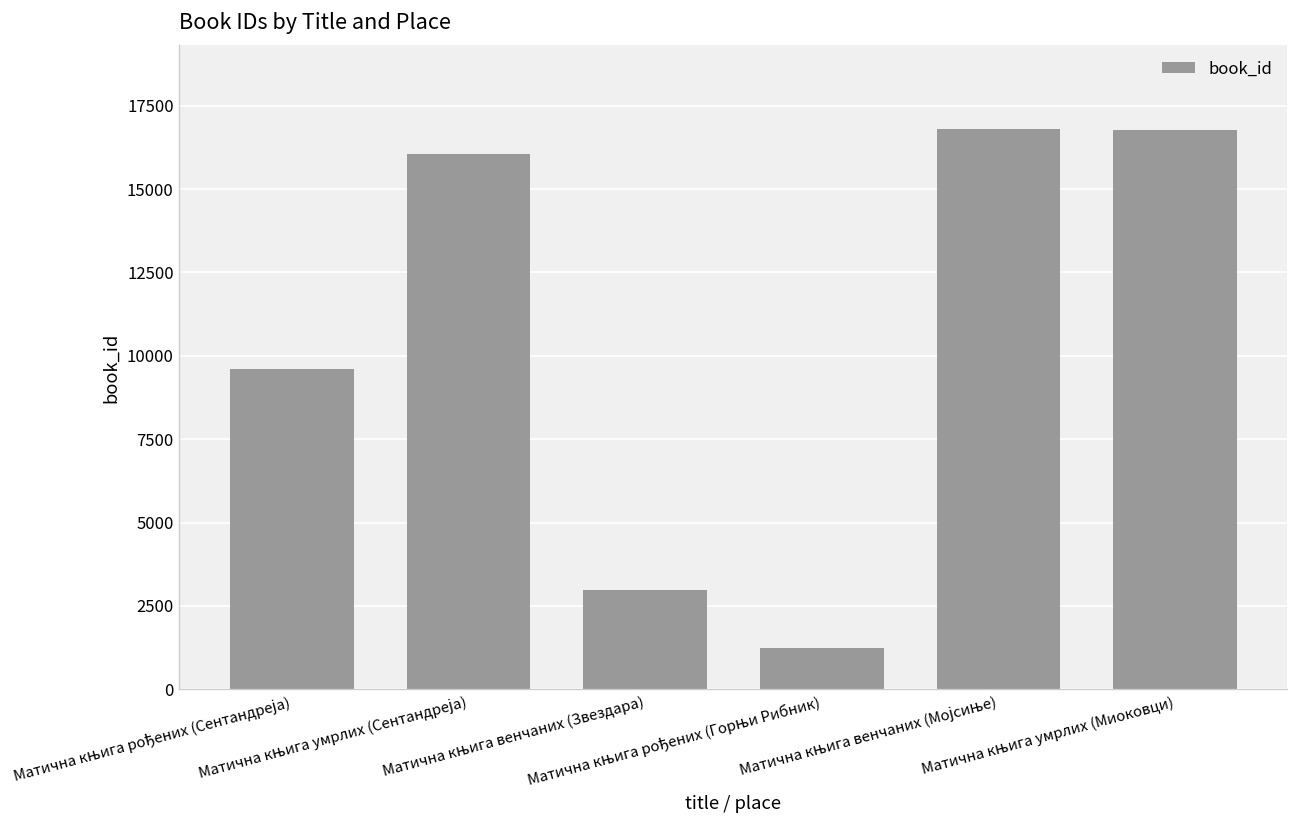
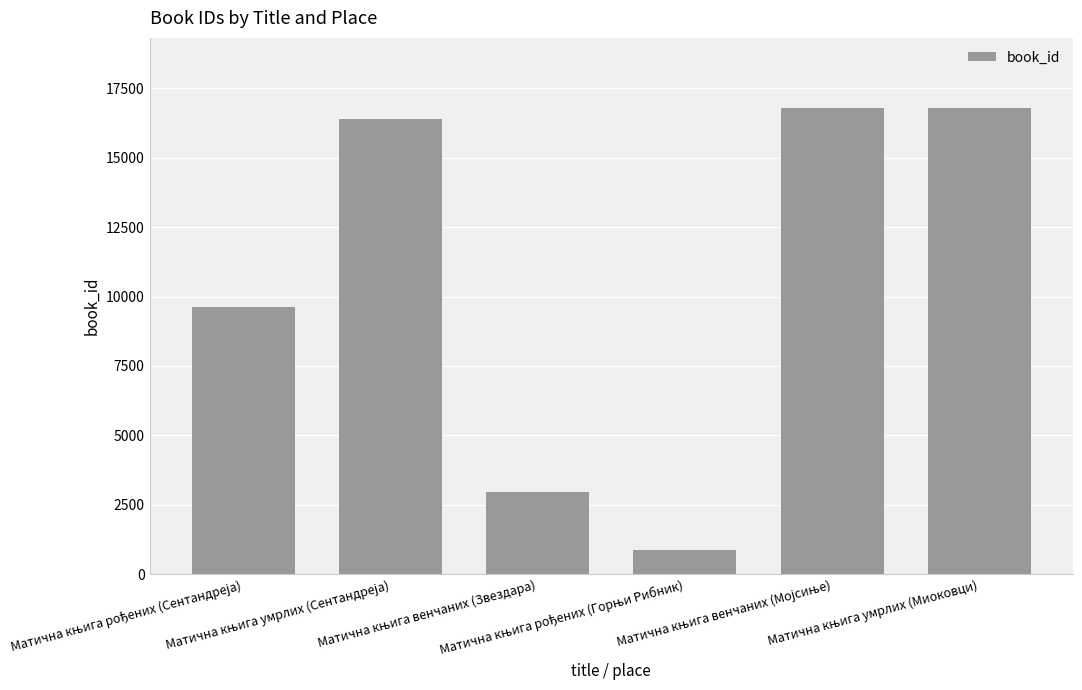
Матична књига умрлих (Сентандреја): 16100 -> 16400
Матична књига рођених (Горњи Рибник): 1200 -> 900
